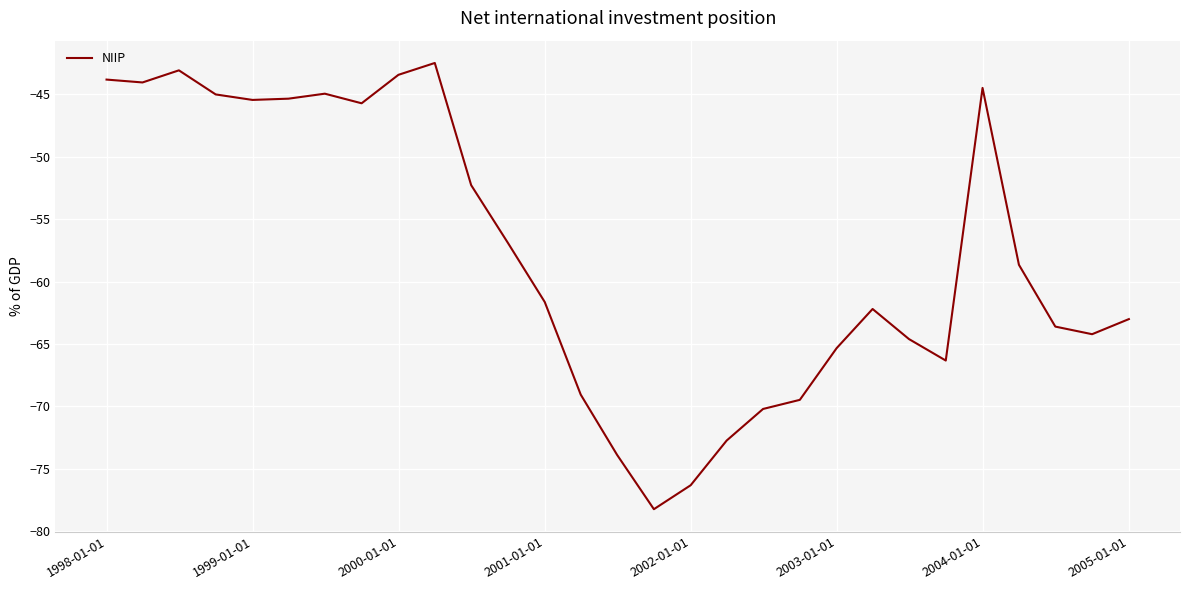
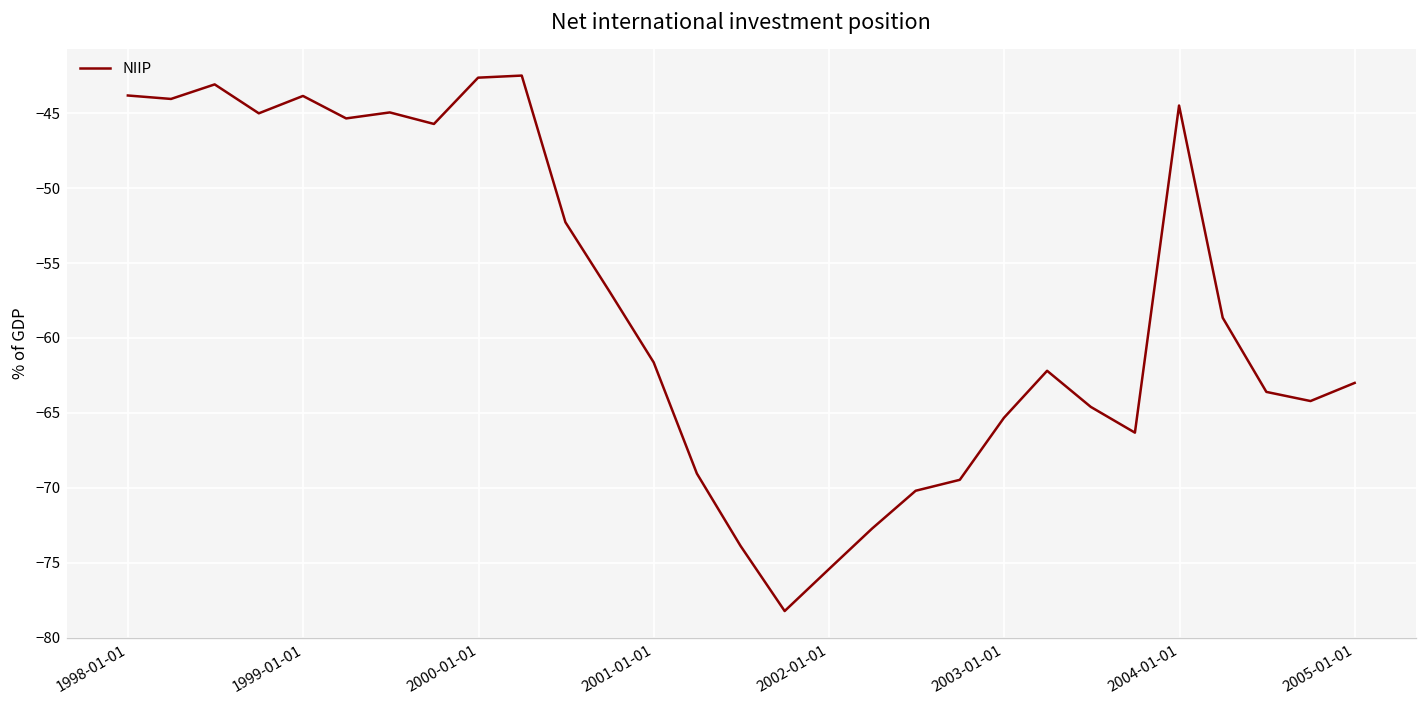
1999-01-01: -45.4 -> -43.8
2000-01-01: -43.4 -> -42.6
2002-01-01: -76.3 -> -75.4
